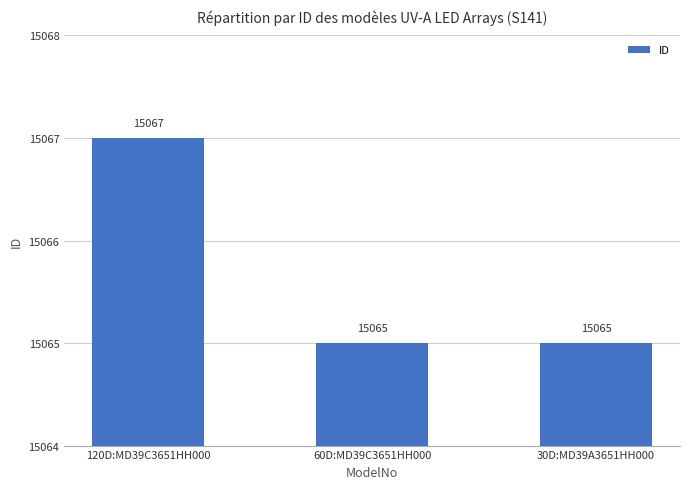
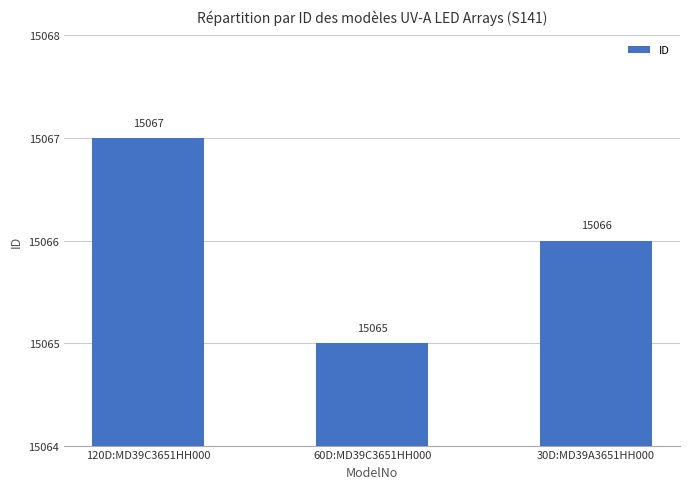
30D:MD39A3651HH000: 15065 -> 15066
